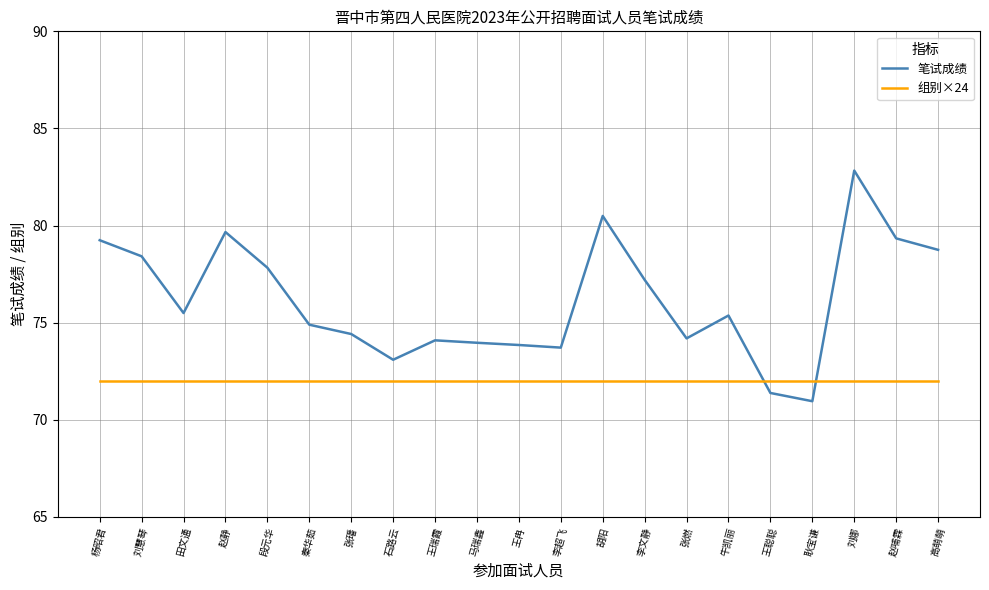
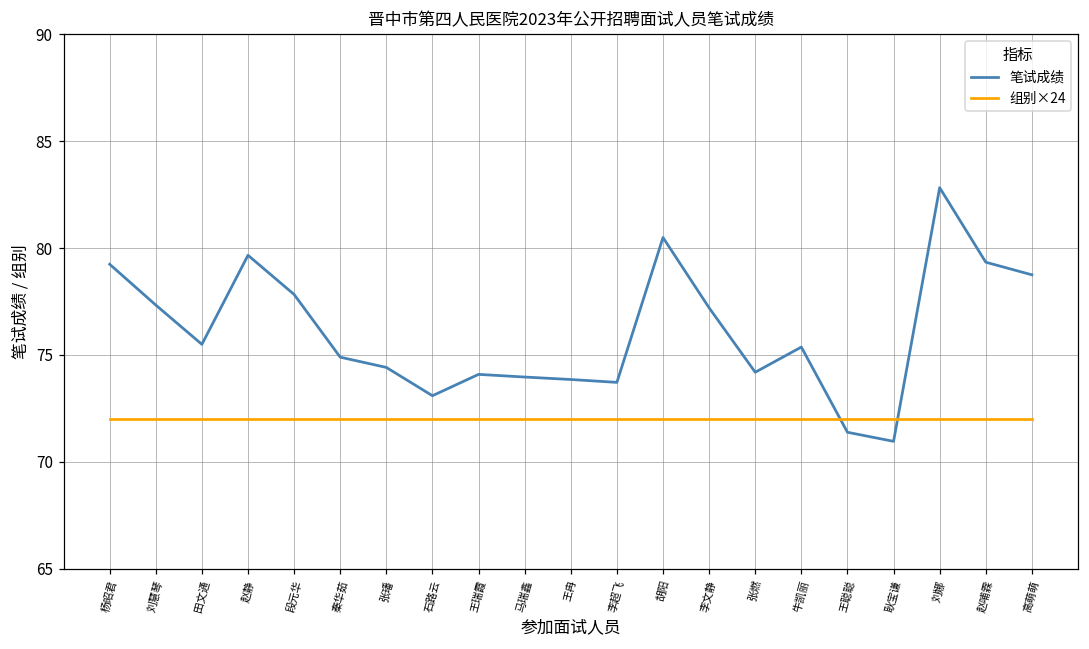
笔试成绩, 刘慧琴: 78.4 -> 77.3
